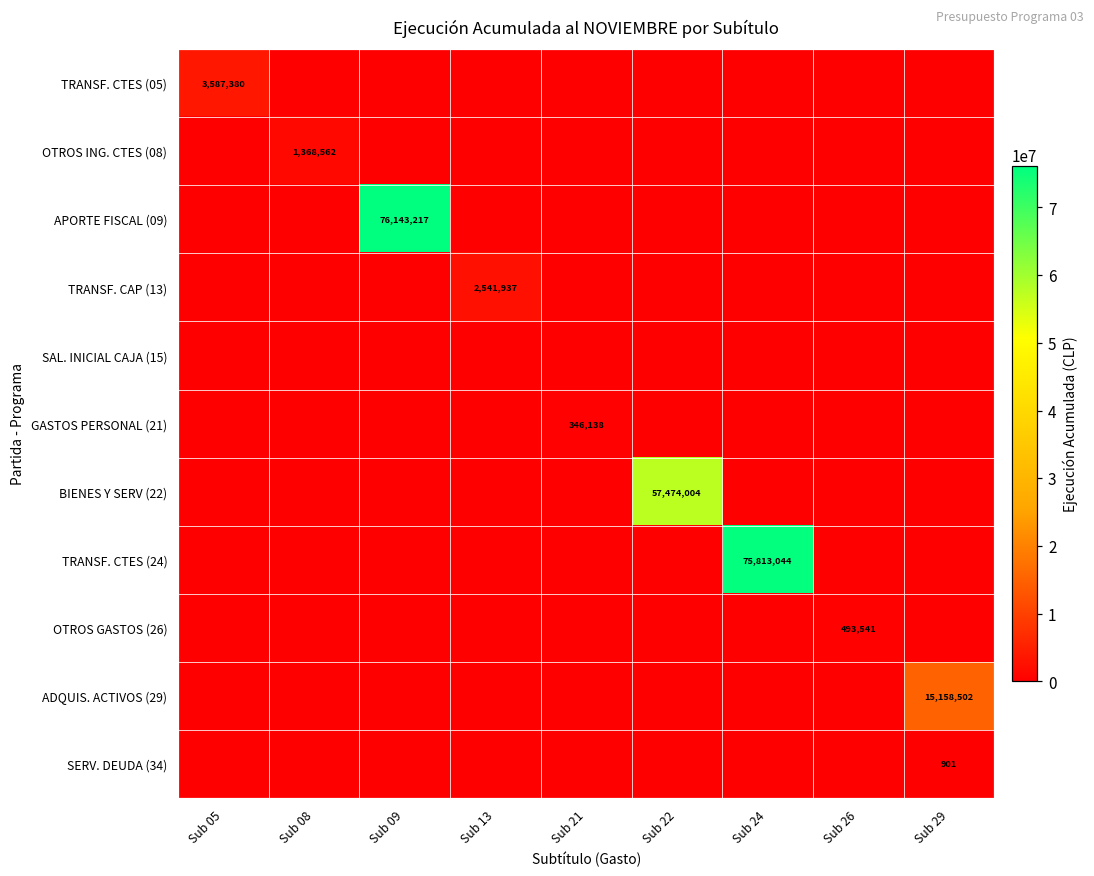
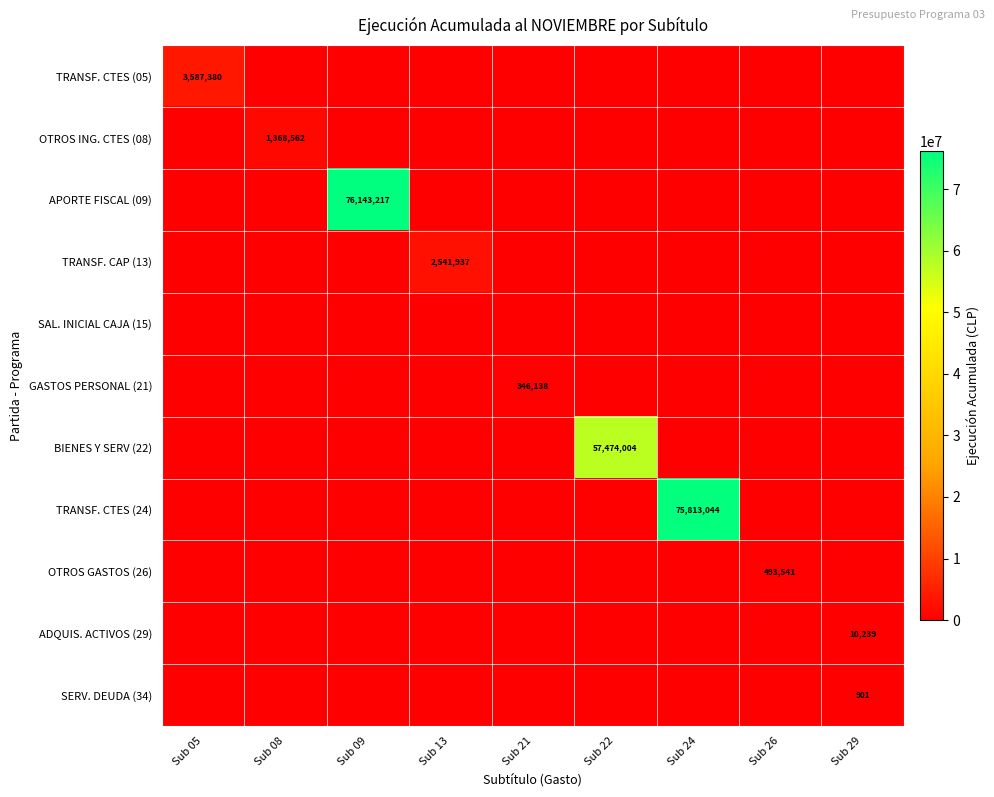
ADQUIS. ACTIVOS (29), Sub 29: 15,158,502 -> 10,239
